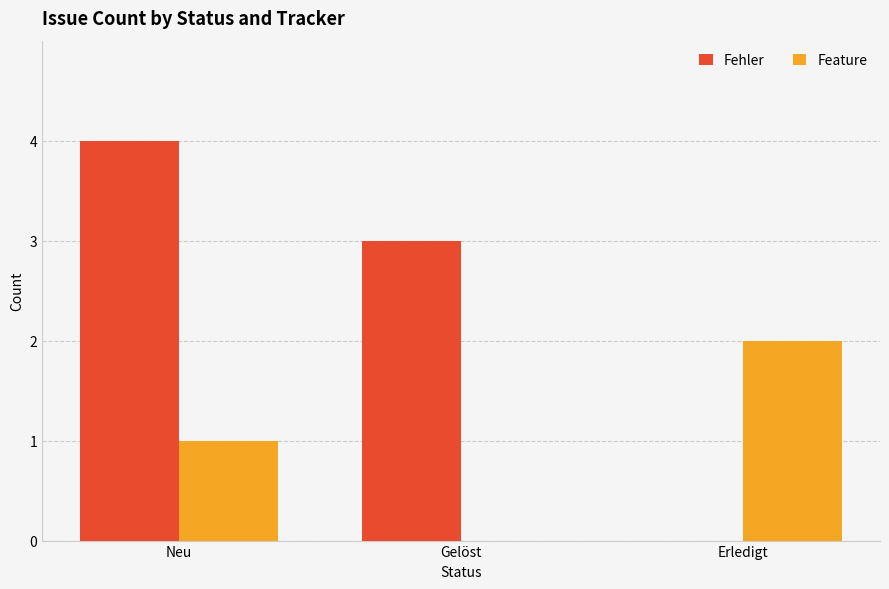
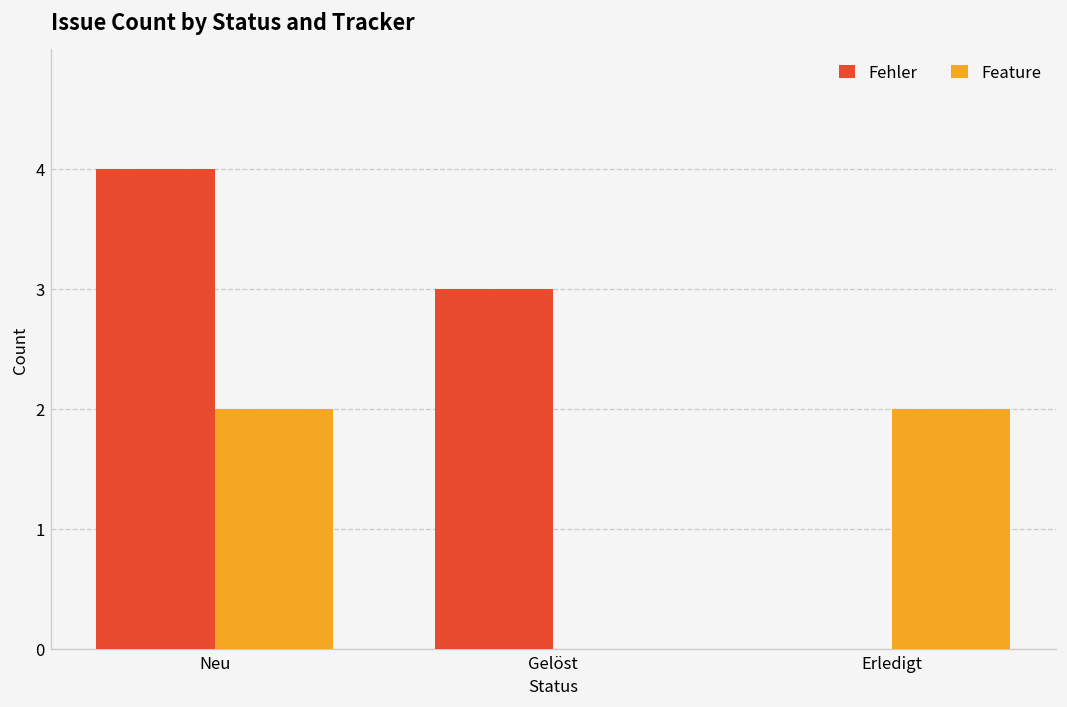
Feature, Neu: 1 -> 2
